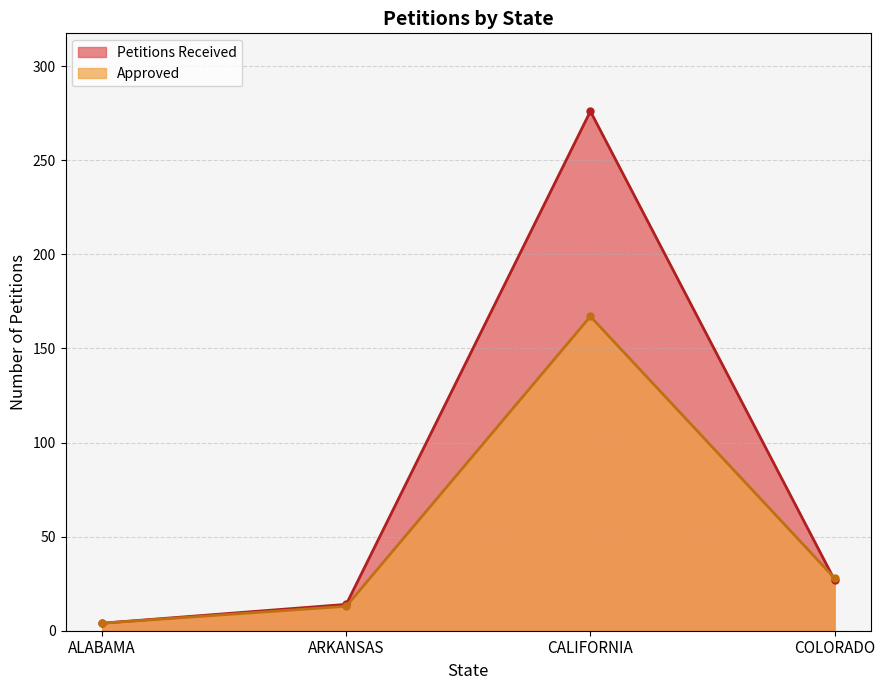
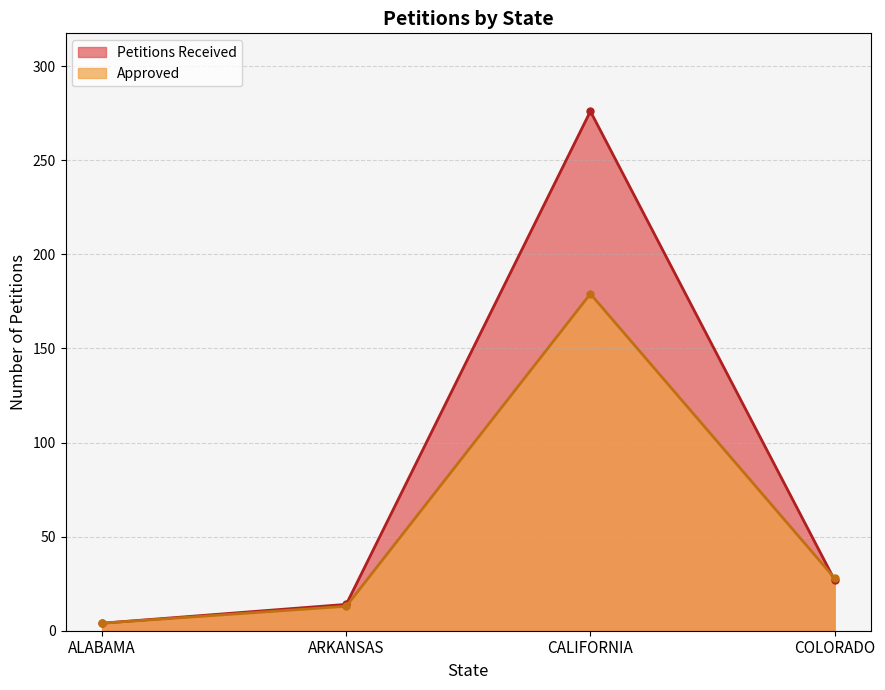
Approved, CALIFORNIA: 167 -> 179
